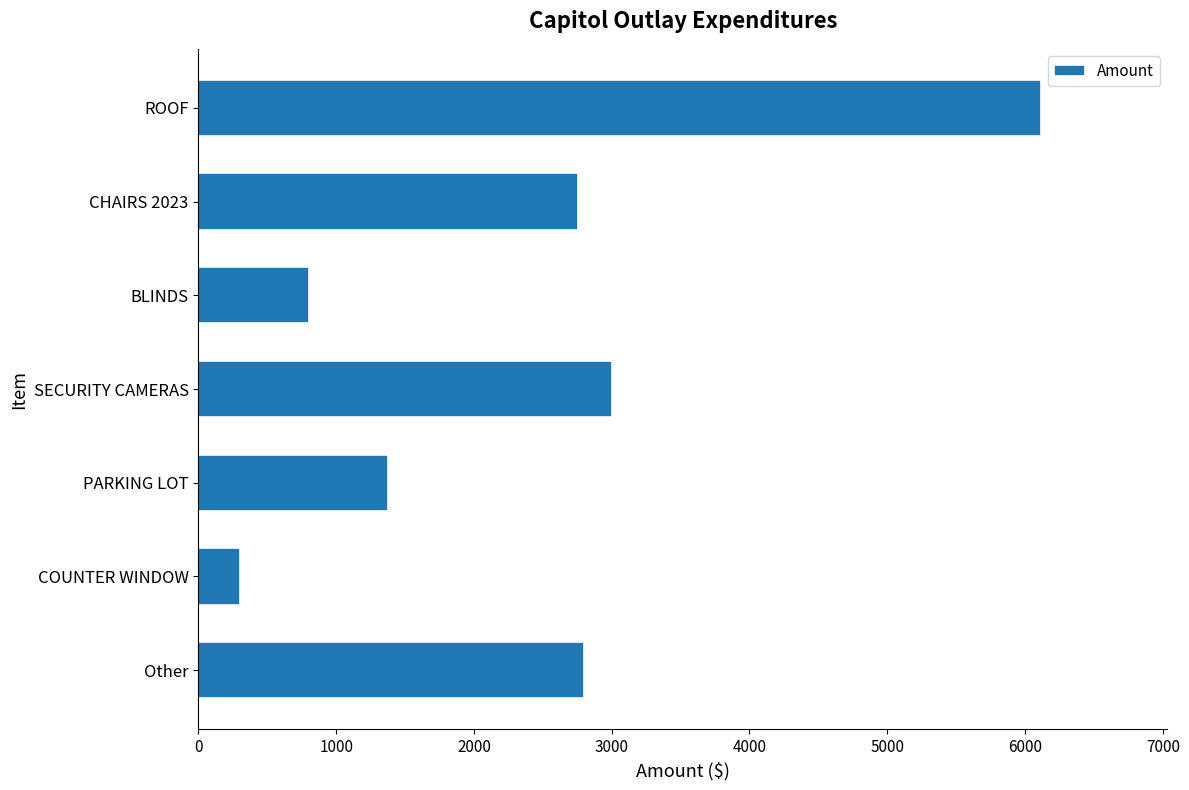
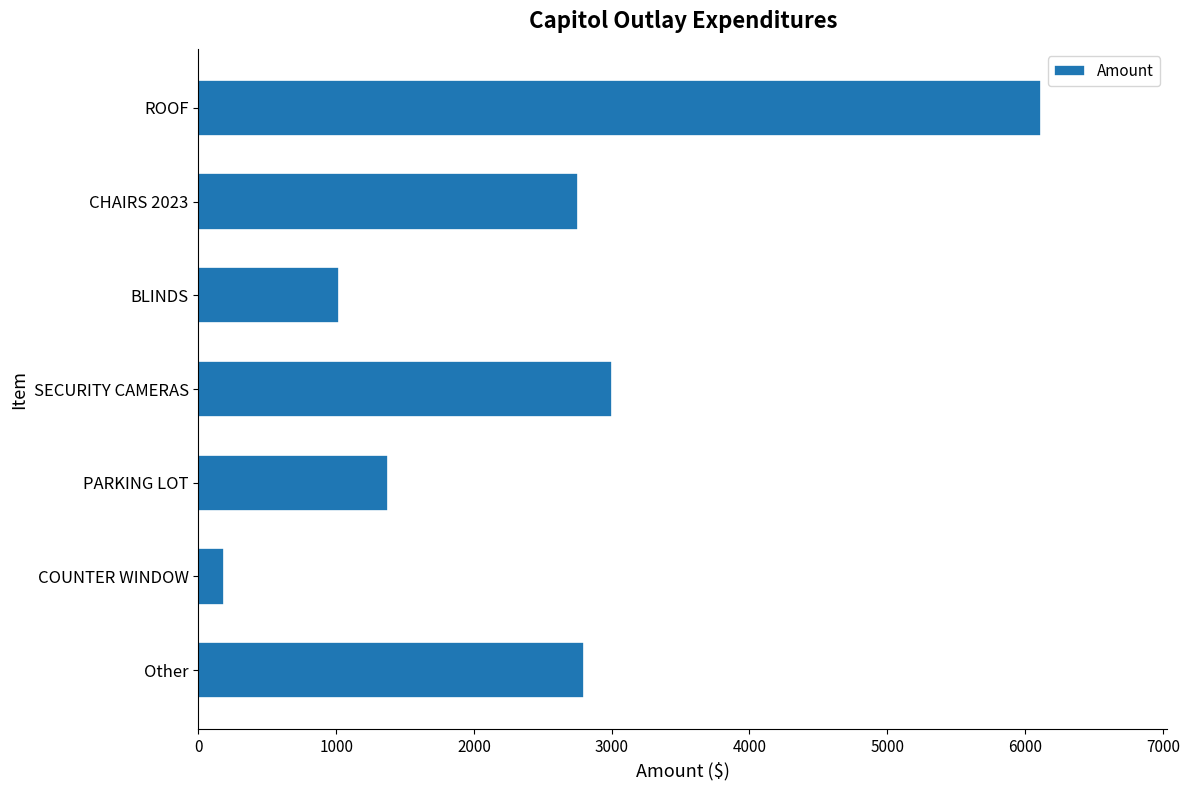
BLINDS: 800 -> 1020
COUNTER WINDOW: 300 -> 180
